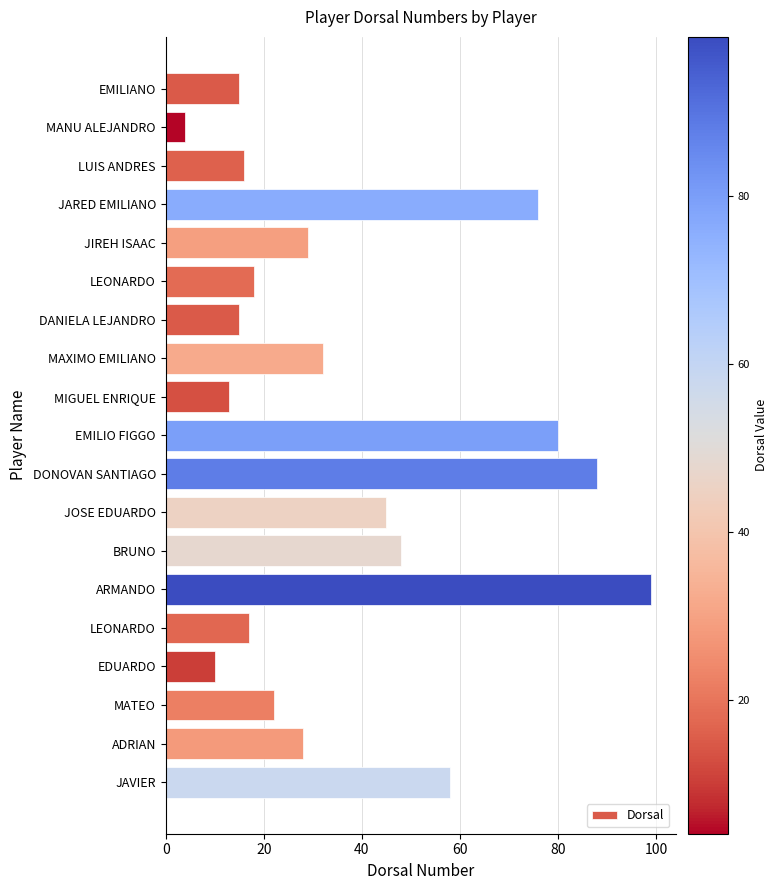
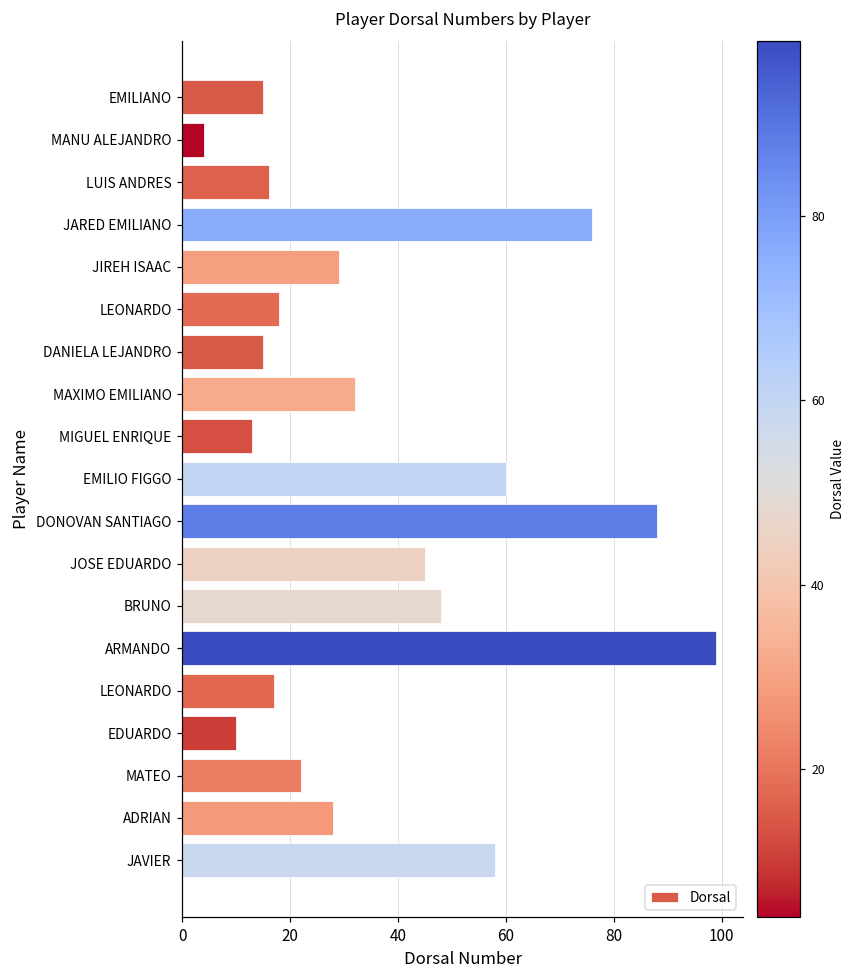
EMILIO FIGGO: 80 -> 60
